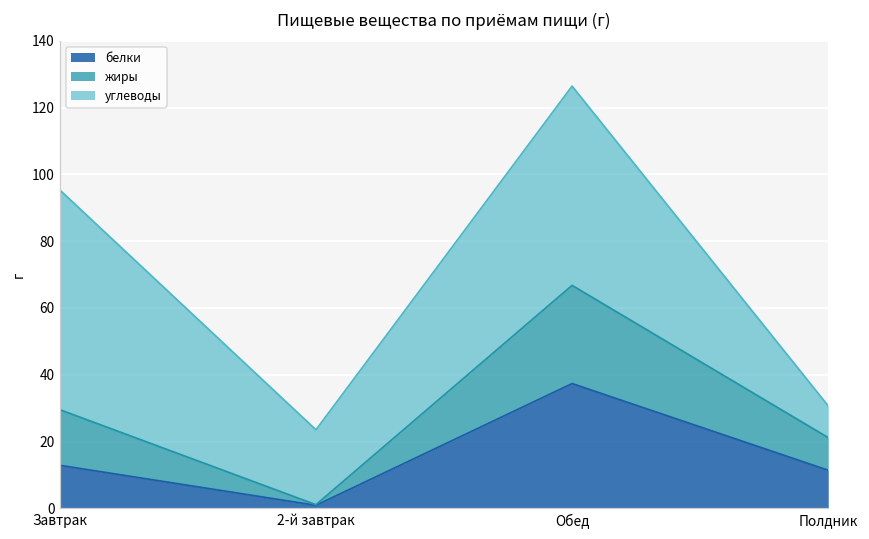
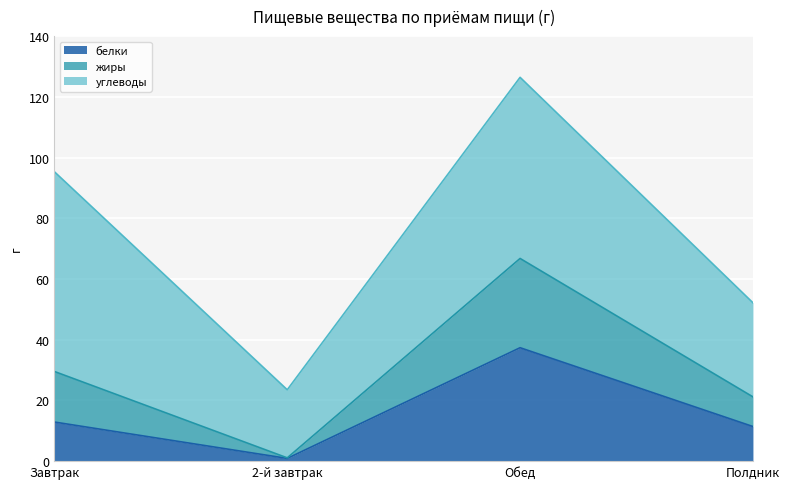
углеводы, Полдник: 10 -> 31
